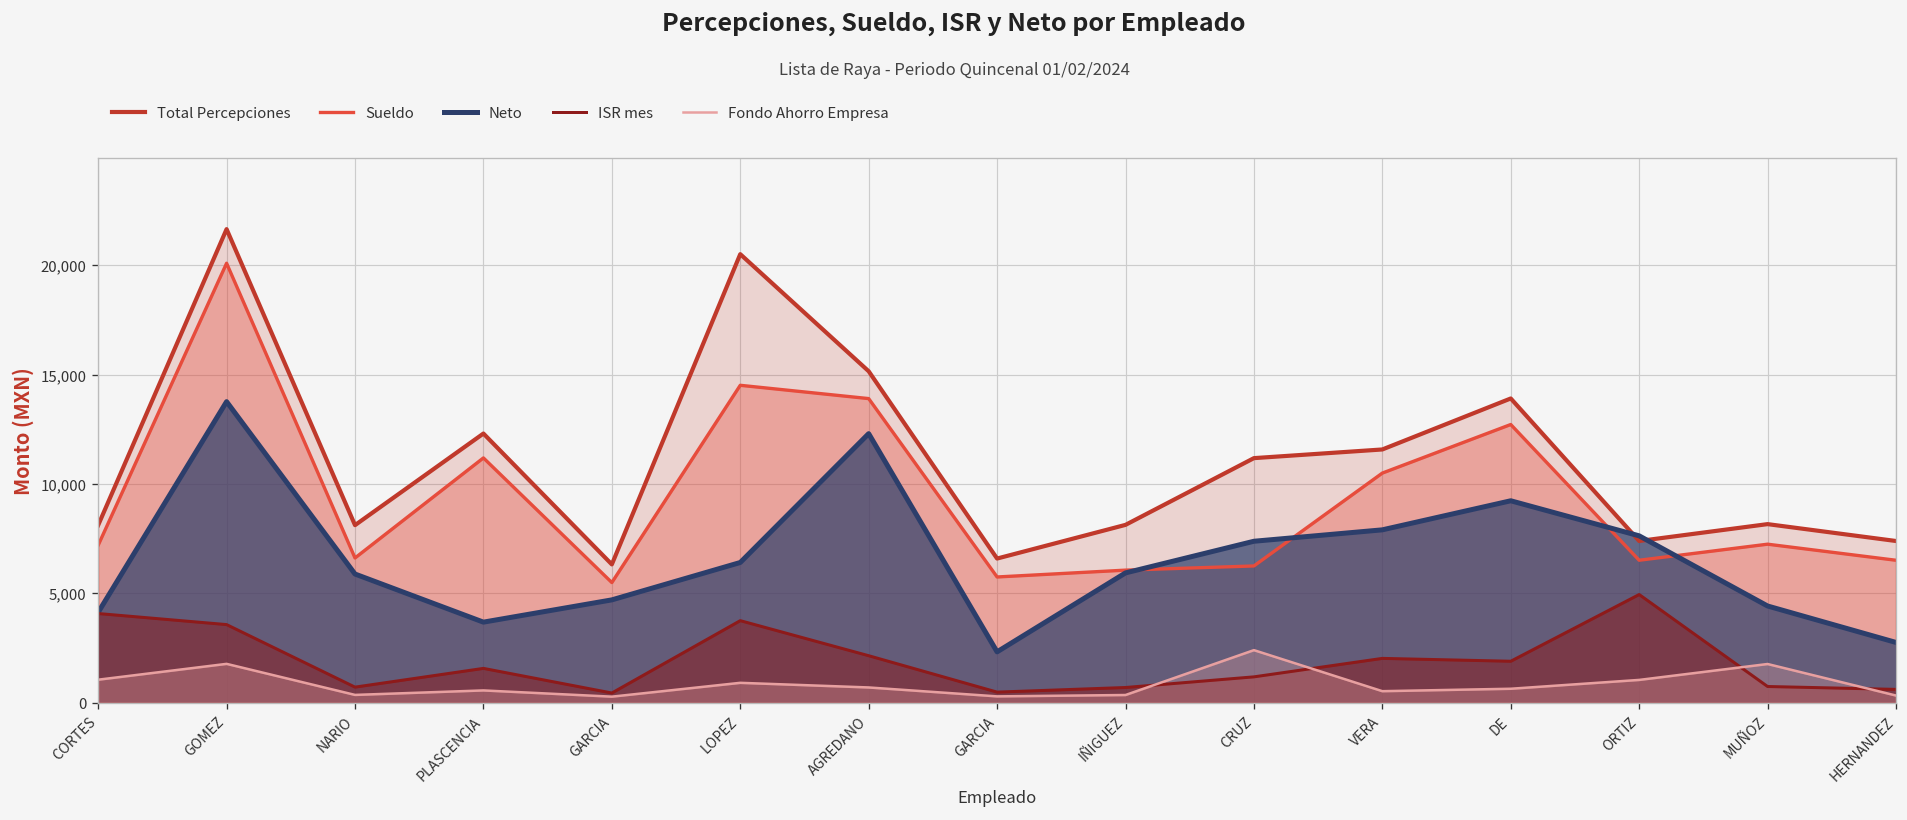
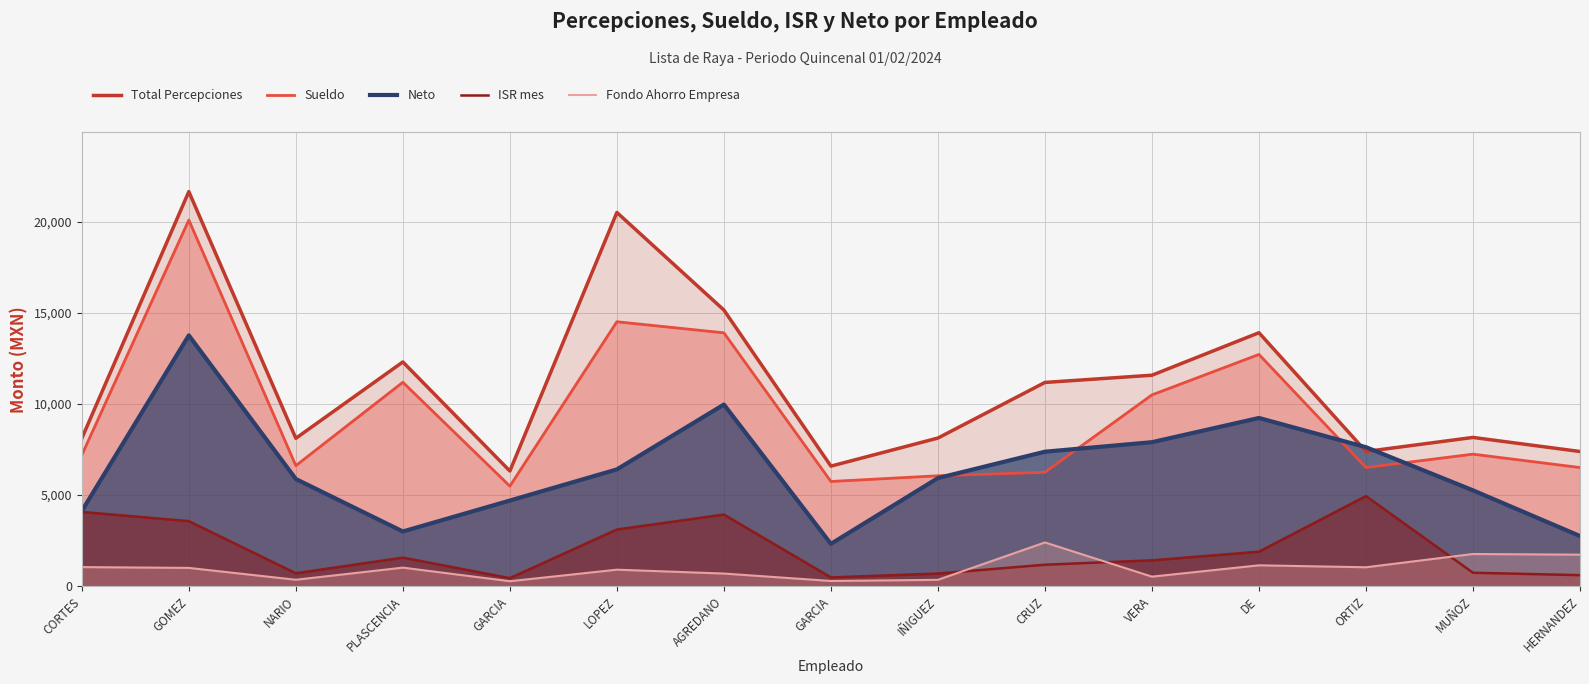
Fondo Ahorro Empresa, GOMEZ: 1,800 -> 1,000
Neto, PLASCENCIA: 3,700 -> 3,000
Fondo Ahorro Empresa, PLASCENCIA: 600 -> 1,000
ISR mes, LOPEZ: 3,700 -> 3,100
Neto, AGREDANO: 12,300 -> 10,000
ISR mes, AGREDANO: 2,100 -> 3,900
ISR mes, VERA: 2,000 -> 1,400
Fondo Ahorro Empresa, DE: 600 -> 1,100
Neto, MUÑOZ: 4,400 -> 5,300
Fondo Ahorro Empresa, HERNANDEZ: 300 -> 1,700
